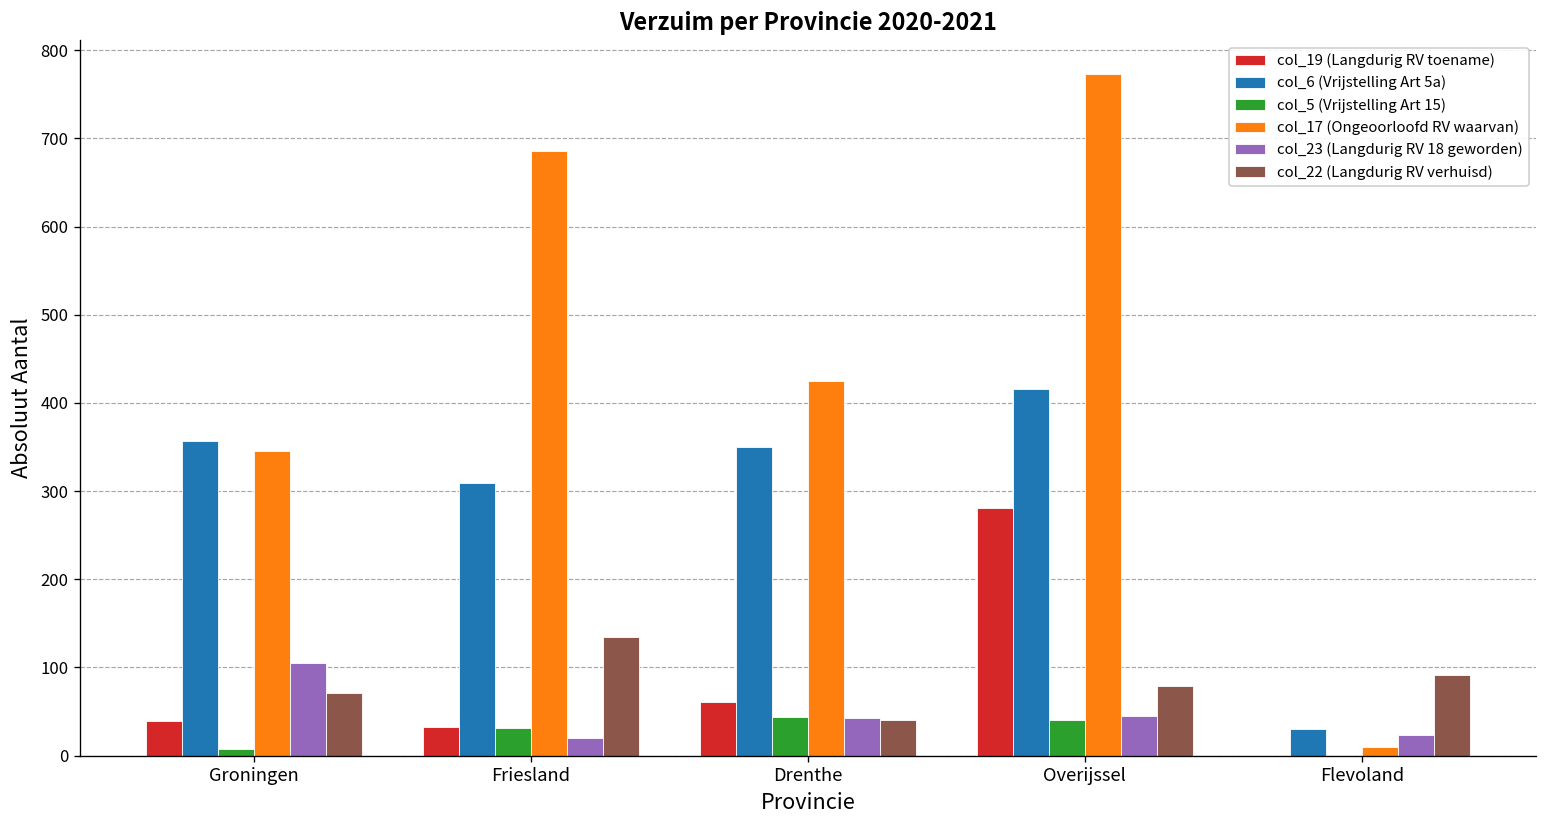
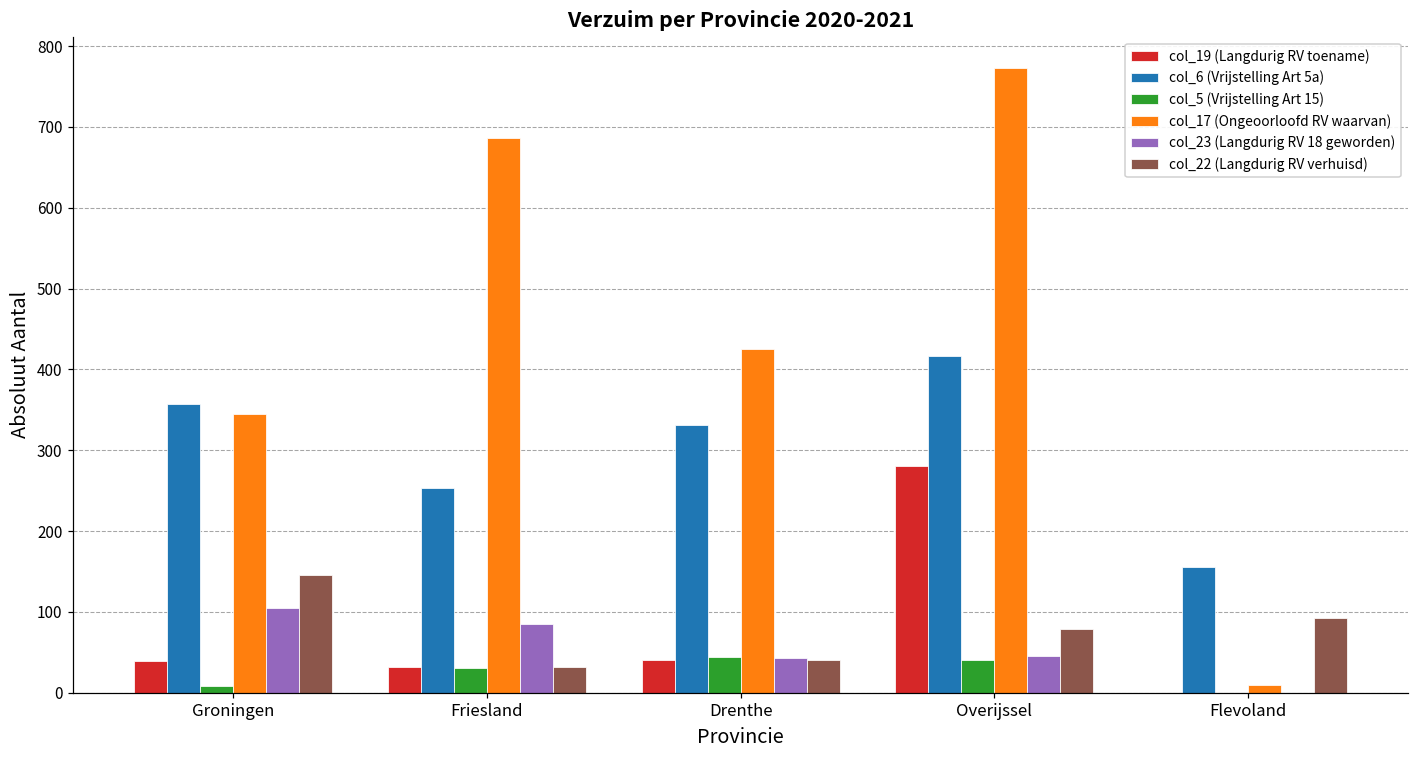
col_22 (Langdurig RV verhuisd), Groningen: 70 -> 150
col_6 (Vrijstelling Art 5a), Friesland: 310 -> 250
col_23 (Langdurig RV 18 geworden), Friesland: 20 -> 90
col_22 (Langdurig RV verhuisd), Friesland: 140 -> 30
col_19 (Langdurig RV toename), Drenthe: 60 -> 40
col_6 (Vrijstelling Art 5a), Drenthe: 350 -> 330
col_6 (Vrijstelling Art 5a), Flevoland: 30 -> 160
col_23 (Langdurig RV 18 geworden), Flevoland: 20 -> 0
